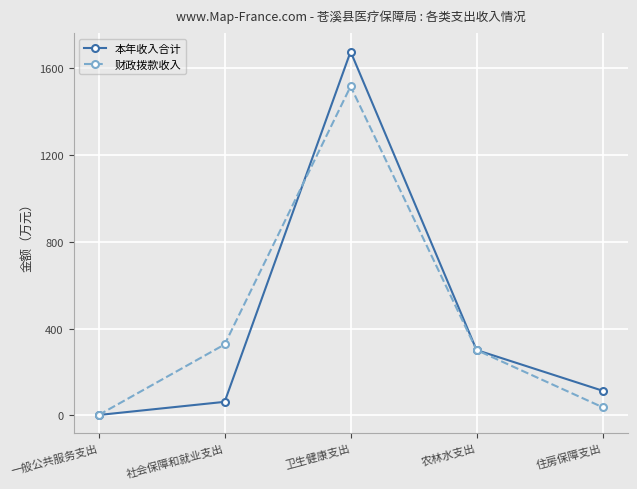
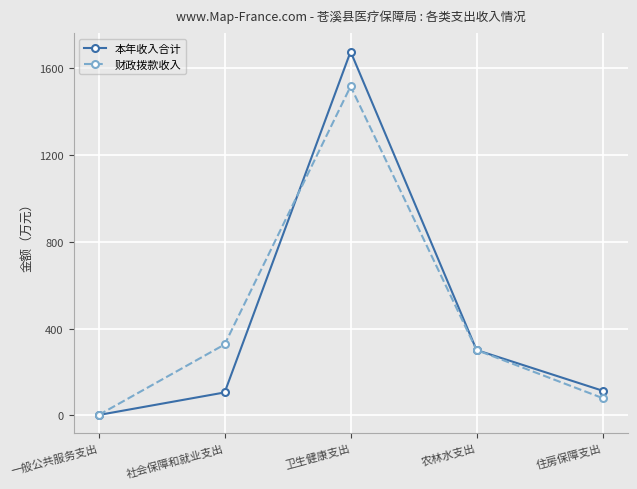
本年收入合计, 社会保障和就业支出: 60 -> 110
财政拨款收入, 住房保障支出: 40 -> 80
